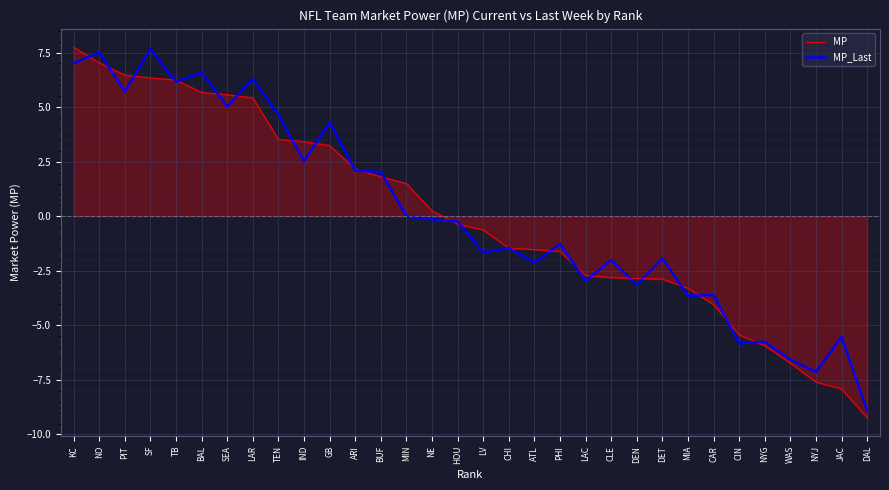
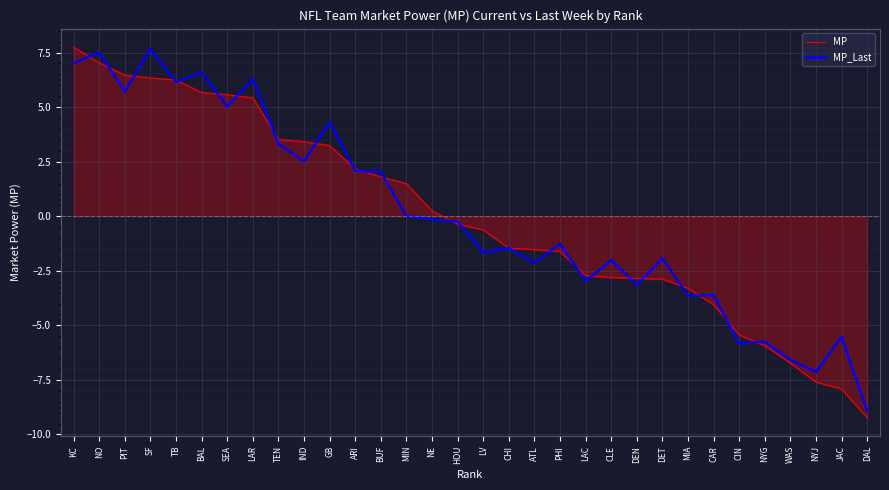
MP_Last, TEN: 4.7 -> 3.3
